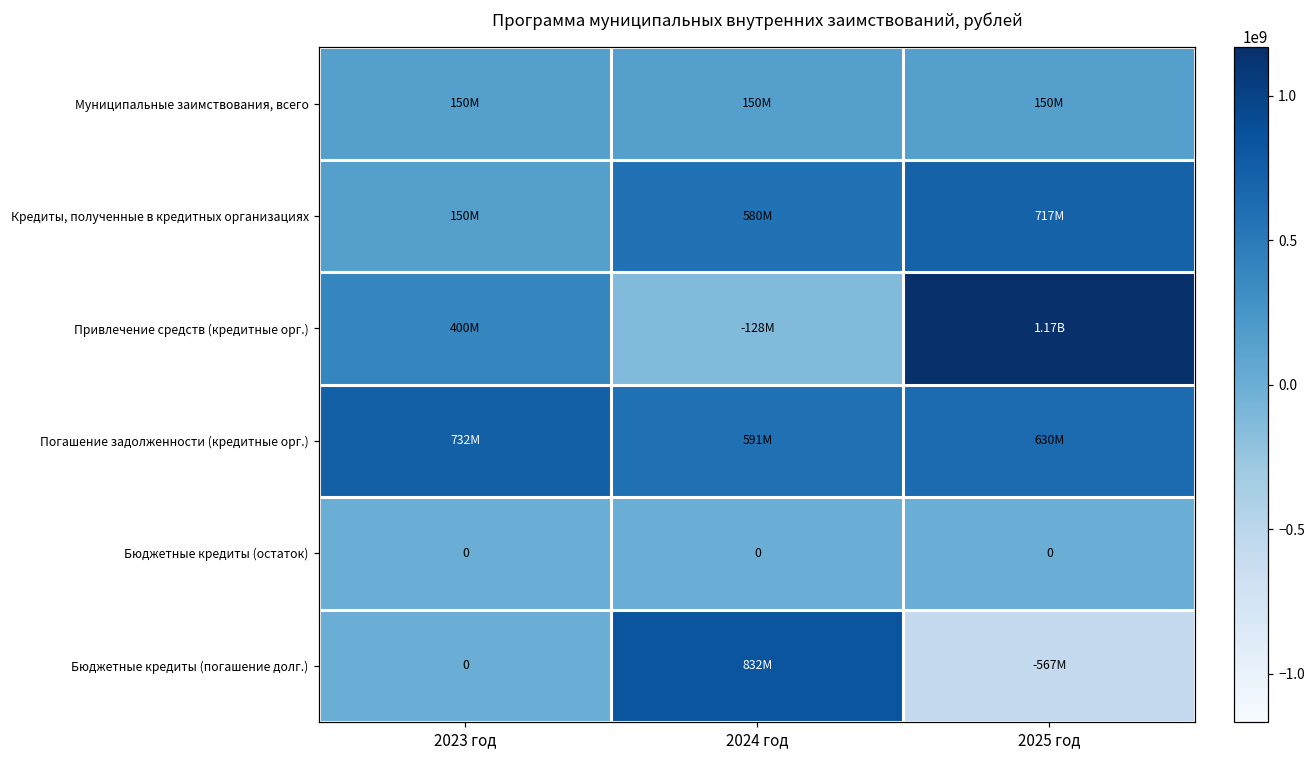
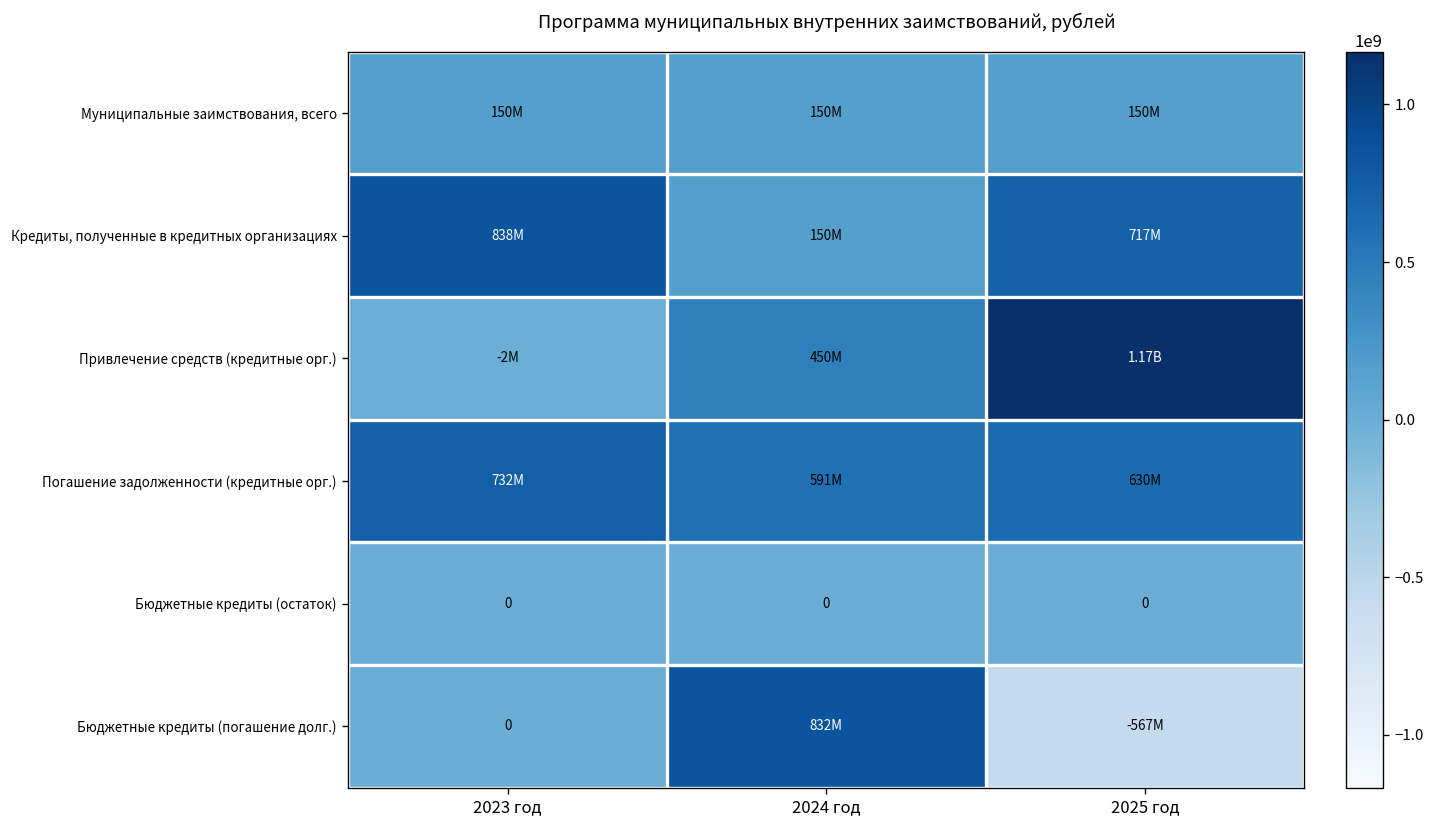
Кредиты, полученные в кредитных организациях, 2023 год: 150M -> 838M
Кредиты, полученные в кредитных организациях, 2024 год: 580M -> 150M
Привлечение средств (кредитные орг.), 2023 год: 400M -> -2M
Привлечение средств (кредитные орг.), 2024 год: -128M -> 450M
